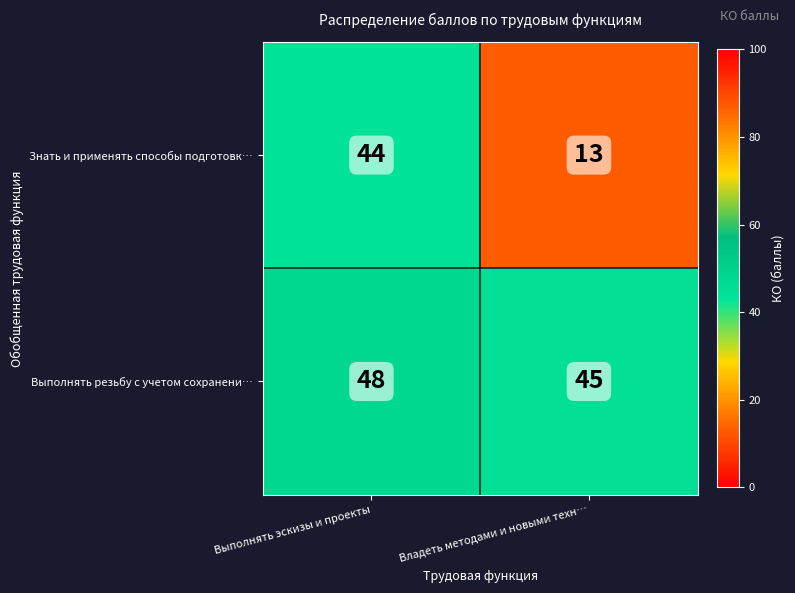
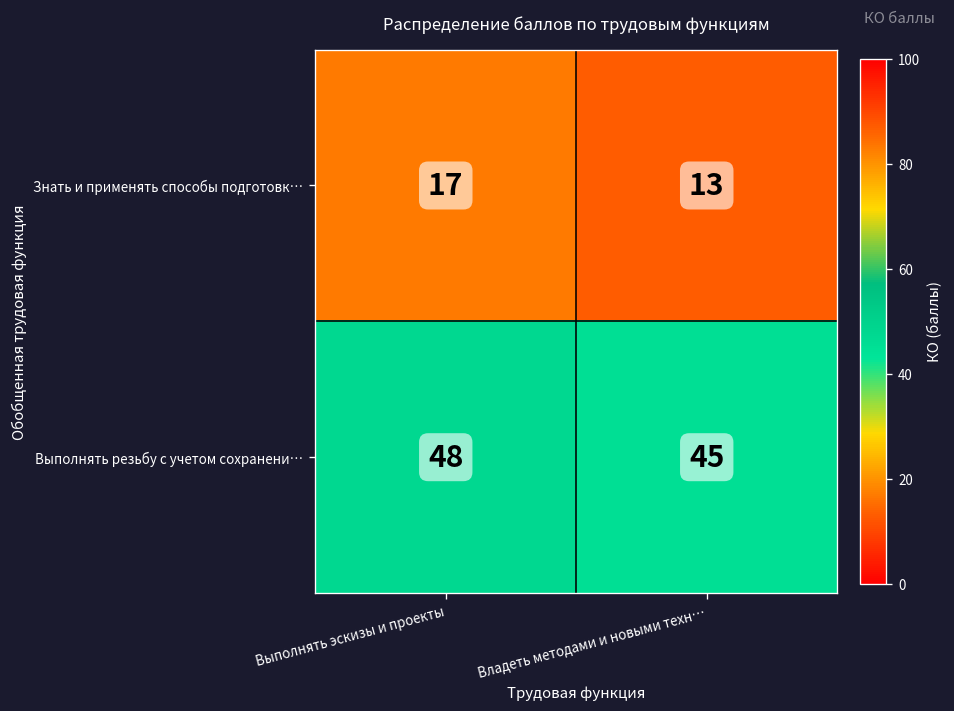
Знать и применять способы подготовк…, Выполнять эскизы и проекты: 44 -> 17
